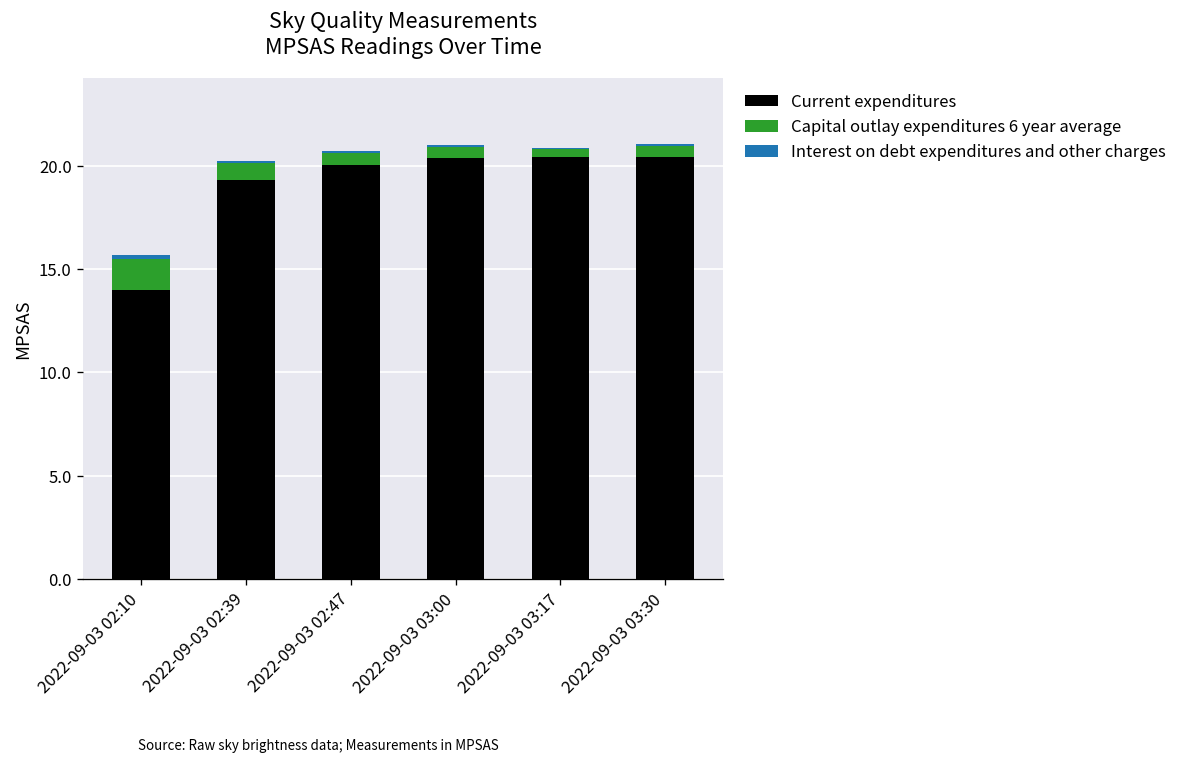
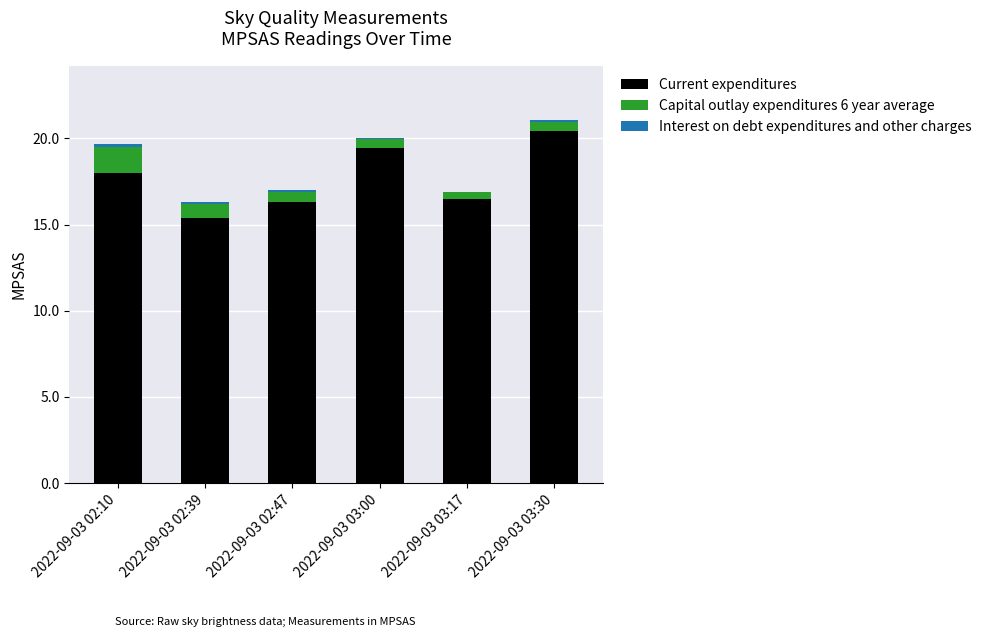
Current expenditures, 2022-09-03 02:10: 14.0 -> 18.0
Current expenditures, 2022-09-03 02:39: 19.3 -> 15.4
Current expenditures, 2022-09-03 02:47: 20.0 -> 16.3
Current expenditures, 2022-09-03 03:00: 20.4 -> 19.5
Current expenditures, 2022-09-03 03:17: 20.4 -> 16.5
